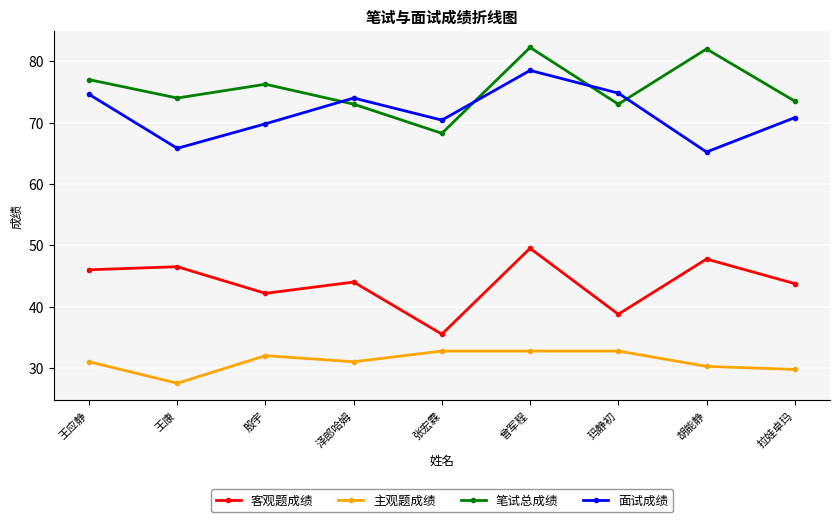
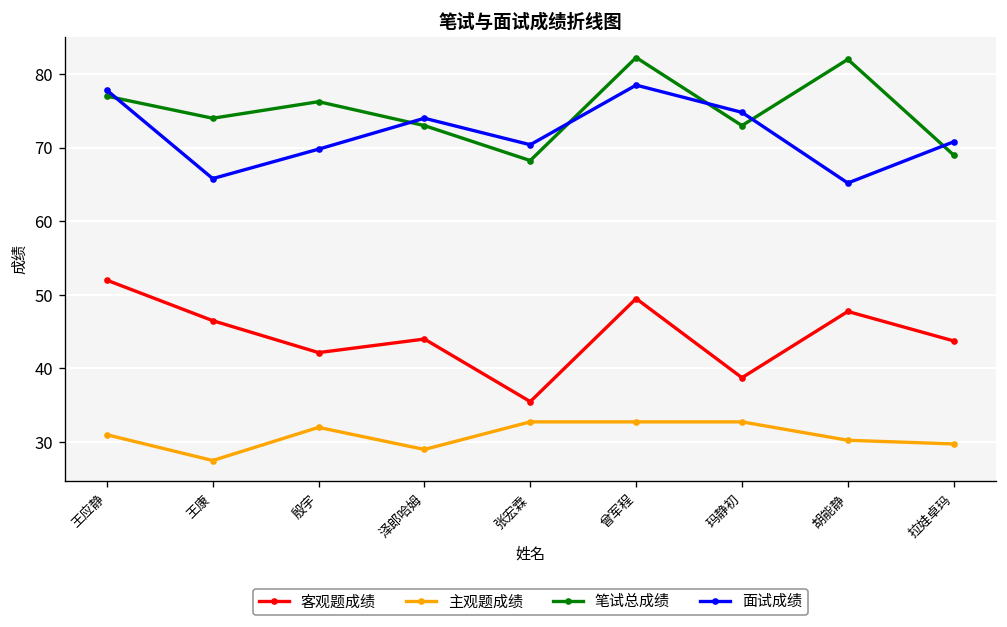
客观题成绩, 王应静: 46 -> 52
面试成绩, 王应静: 75 -> 78
主观题成绩, 泽郎哈姆: 31 -> 29
笔试总成绩, 拉娃卓玛: 74 -> 69
